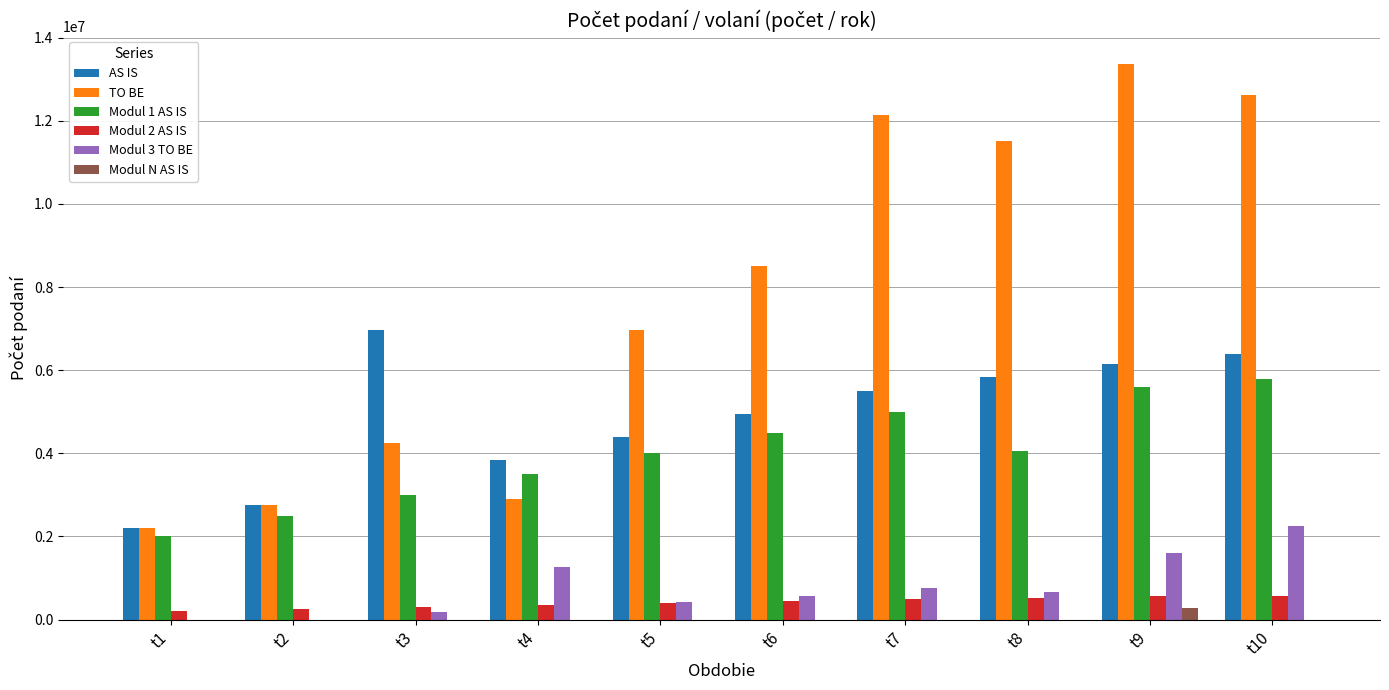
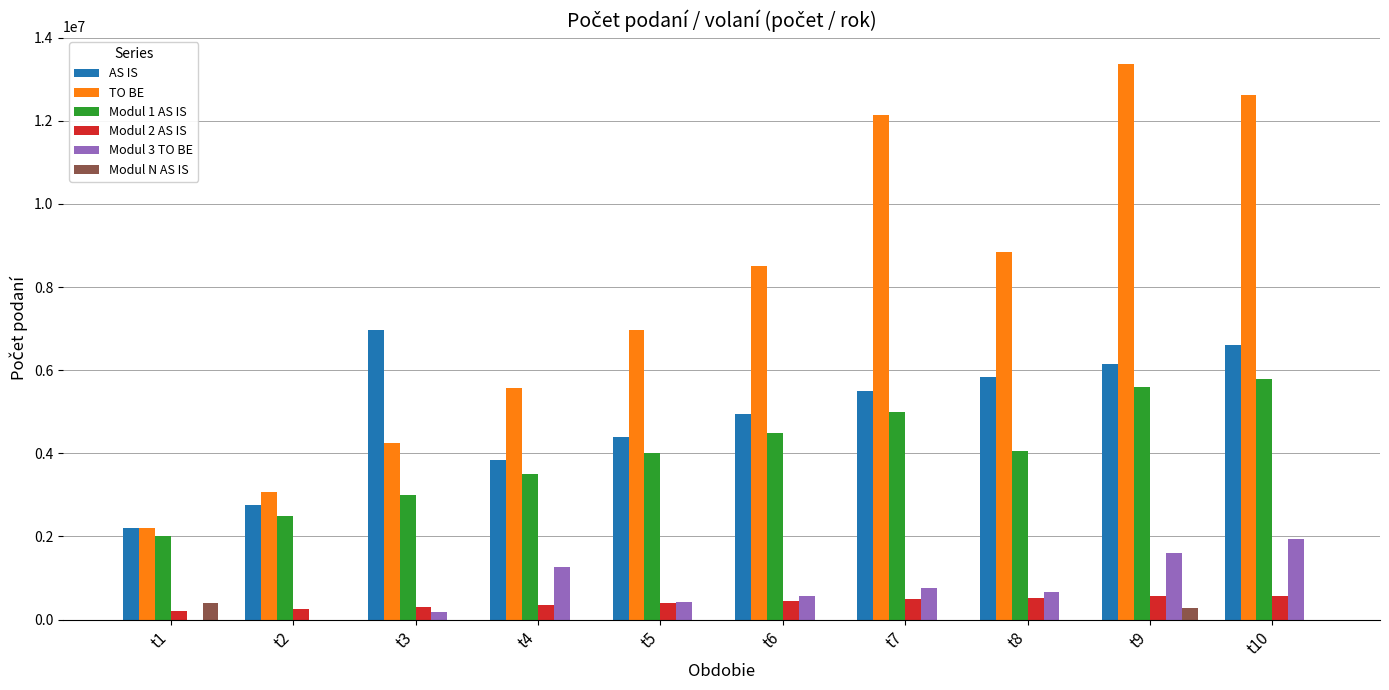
Modul N AS IS, t1: 0 -> 400000
TO BE, t2: 2800000 -> 3100000
TO BE, t4: 2900000 -> 5600000
TO BE, t8: 11500000 -> 8800000
AS IS, t10: 6400000 -> 6600000
Modul 3 TO BE, t10: 2300000 -> 1900000
